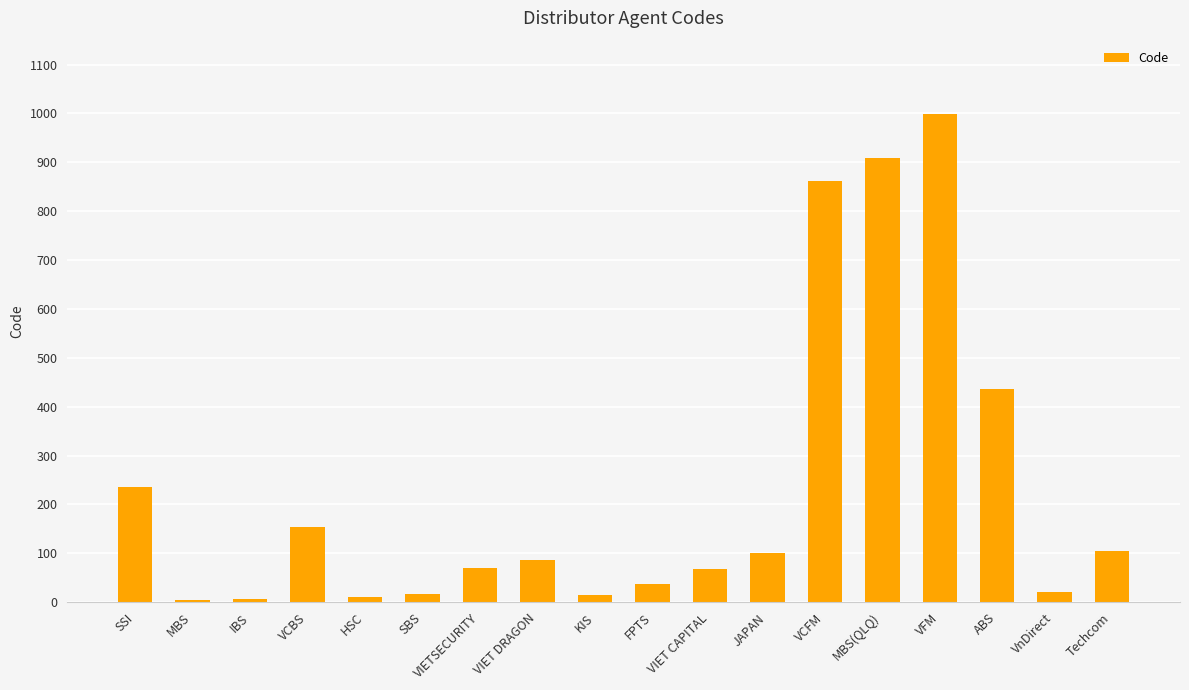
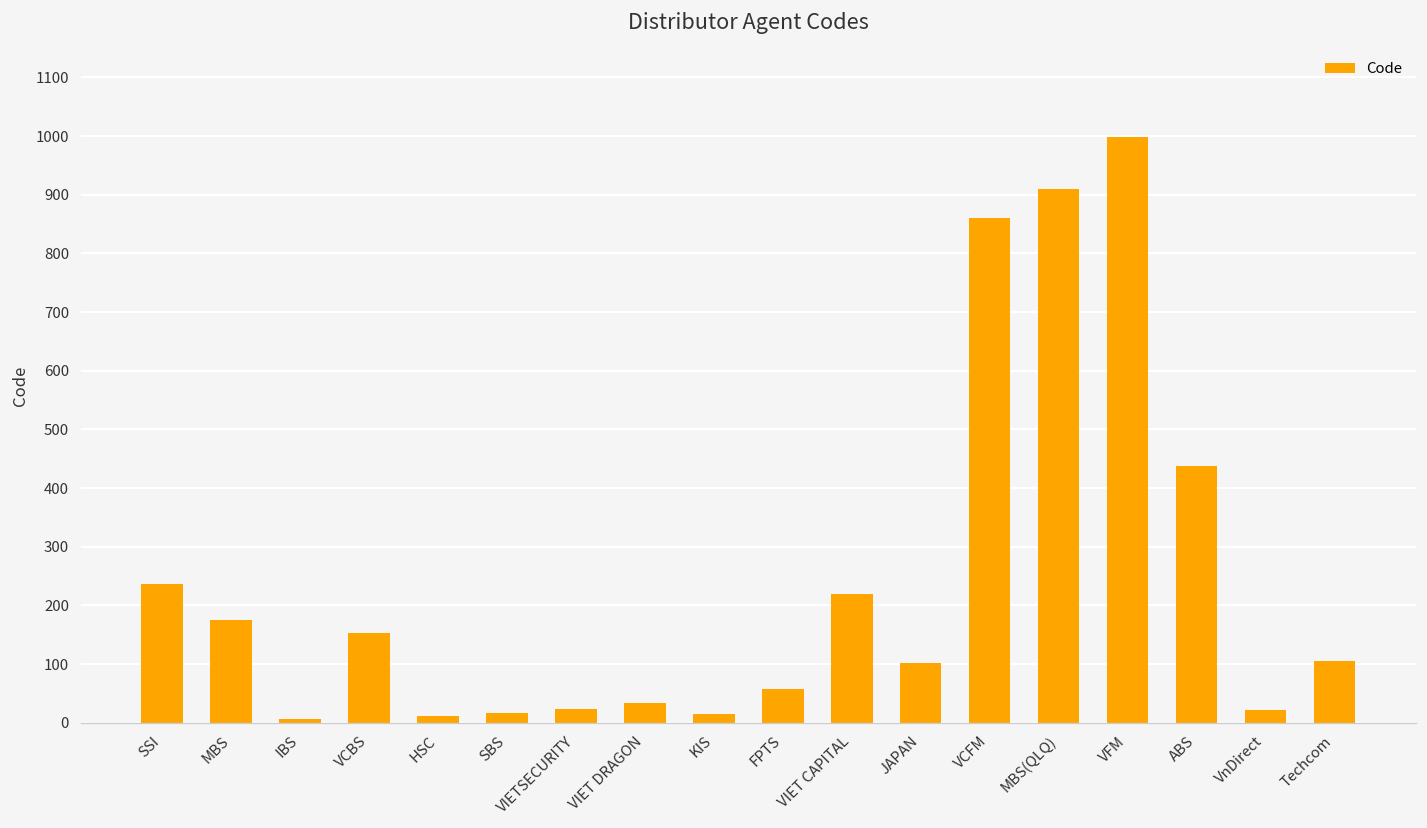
MBS: 10 -> 180
VIETSECURITY: 70 -> 20
VIET DRAGON: 90 -> 30
FPTS: 40 -> 60
VIET CAPITAL: 70 -> 220
